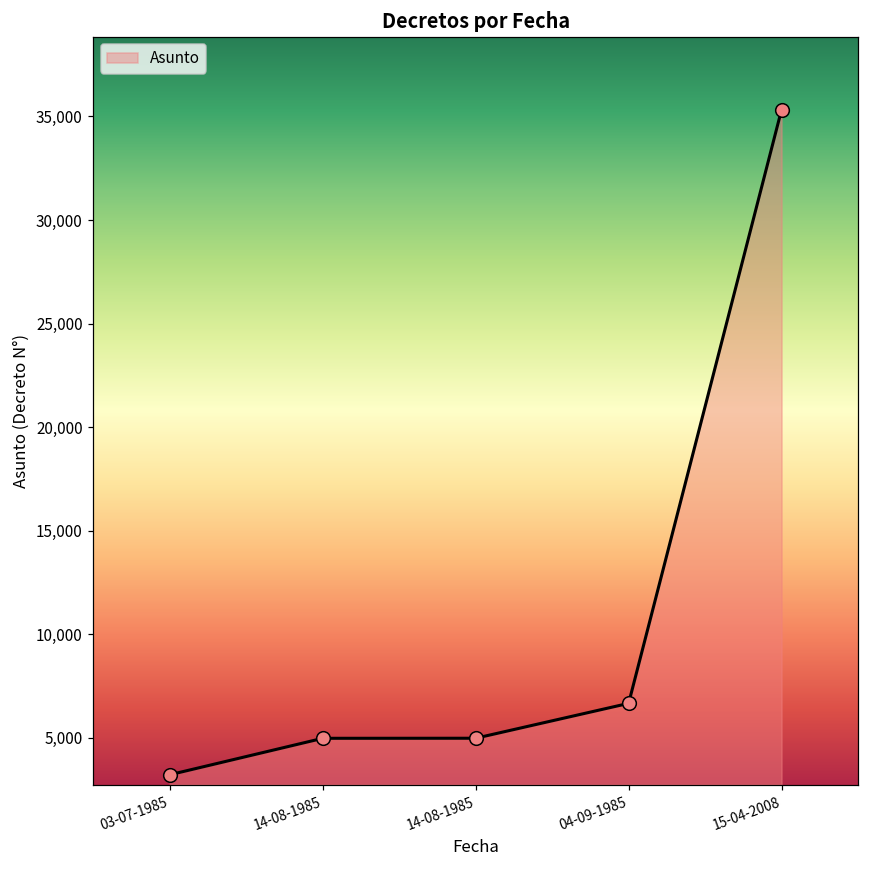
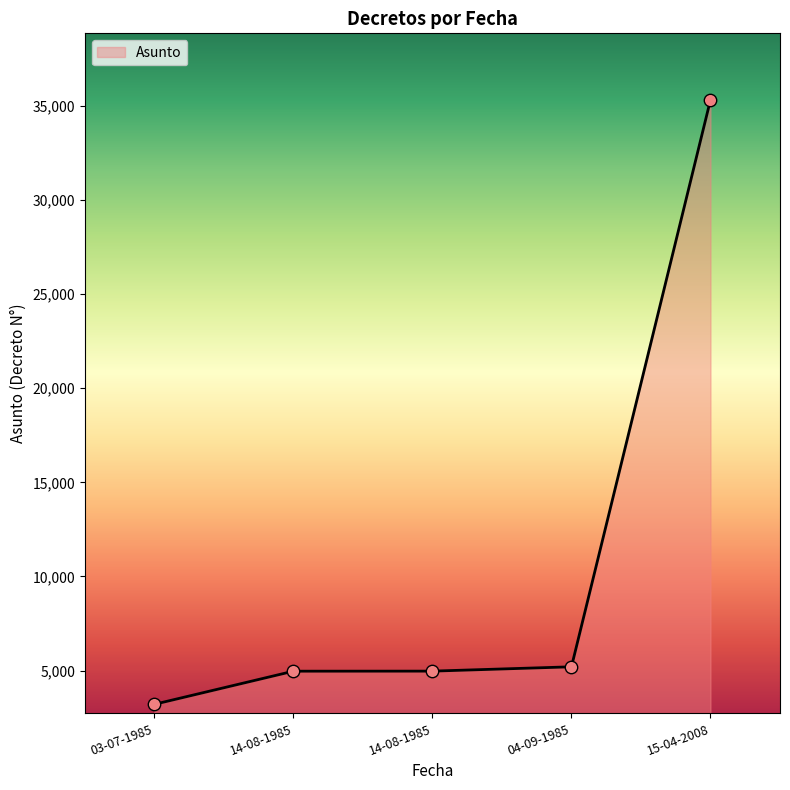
04-09-1985: 6,700 -> 5,200
